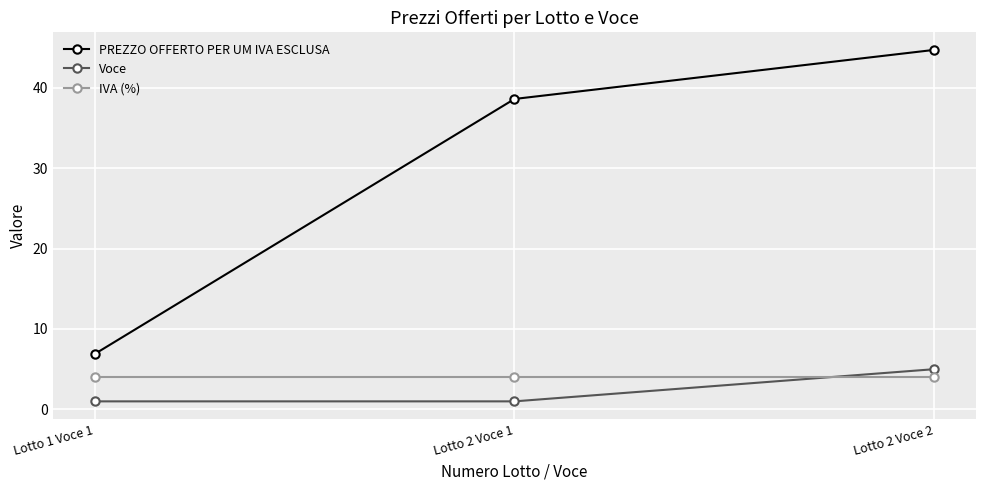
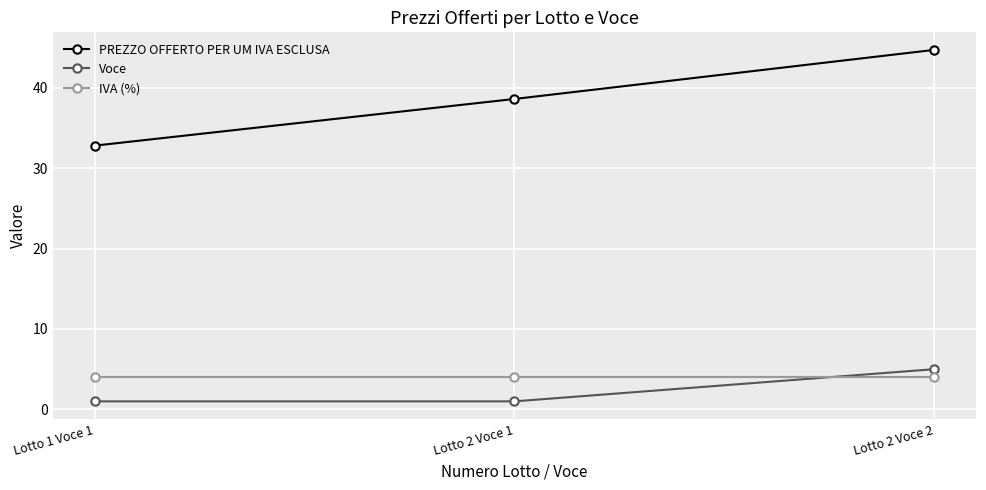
PREZZO OFFERTO PER UM IVA ESCLUSA, Lotto 1 Voce 1: 7 -> 33
